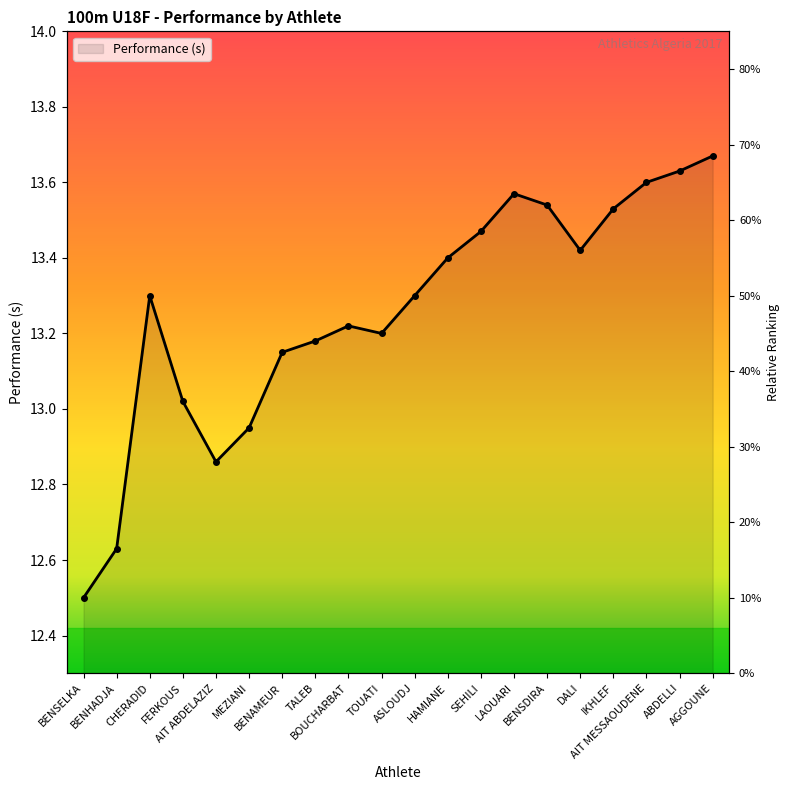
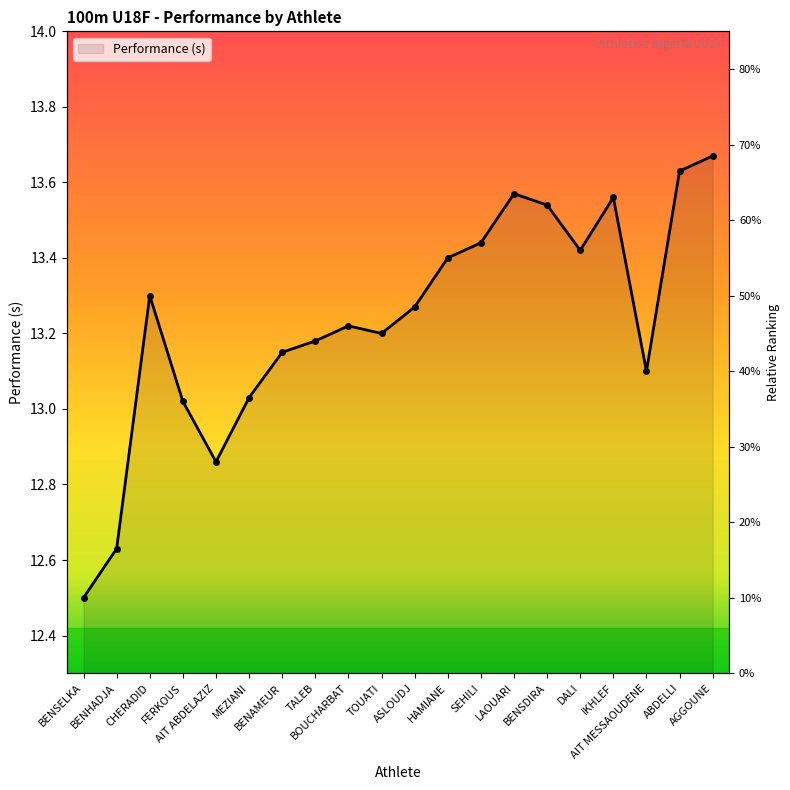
MEZIANI: 12.95 -> 13.03
ASLOUDJ: 13.30 -> 13.27
SEHILI: 13.47 -> 13.44
IKHLEF: 13.53 -> 13.56
AIT MESSAOUDENE: 13.6 -> 13.1
